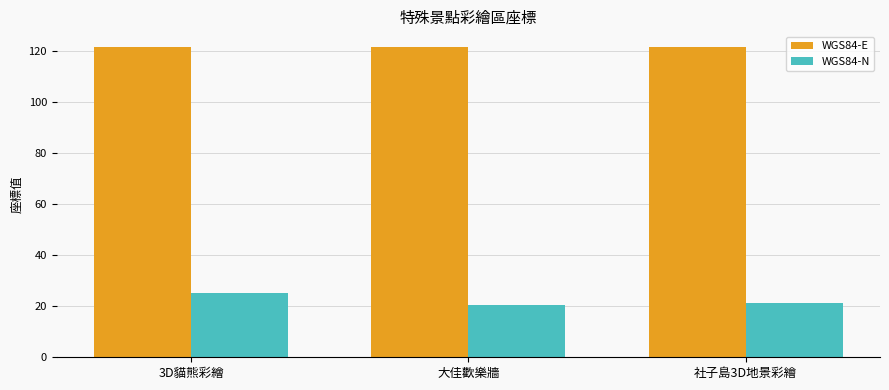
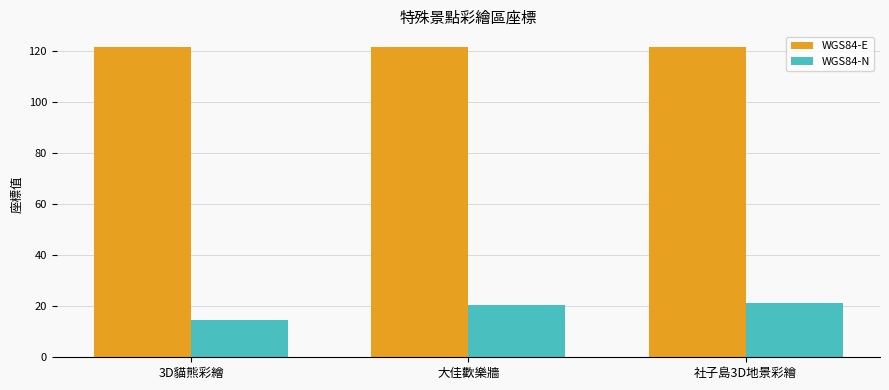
WGS84-N, 3D貓熊彩繪: 25 -> 15
